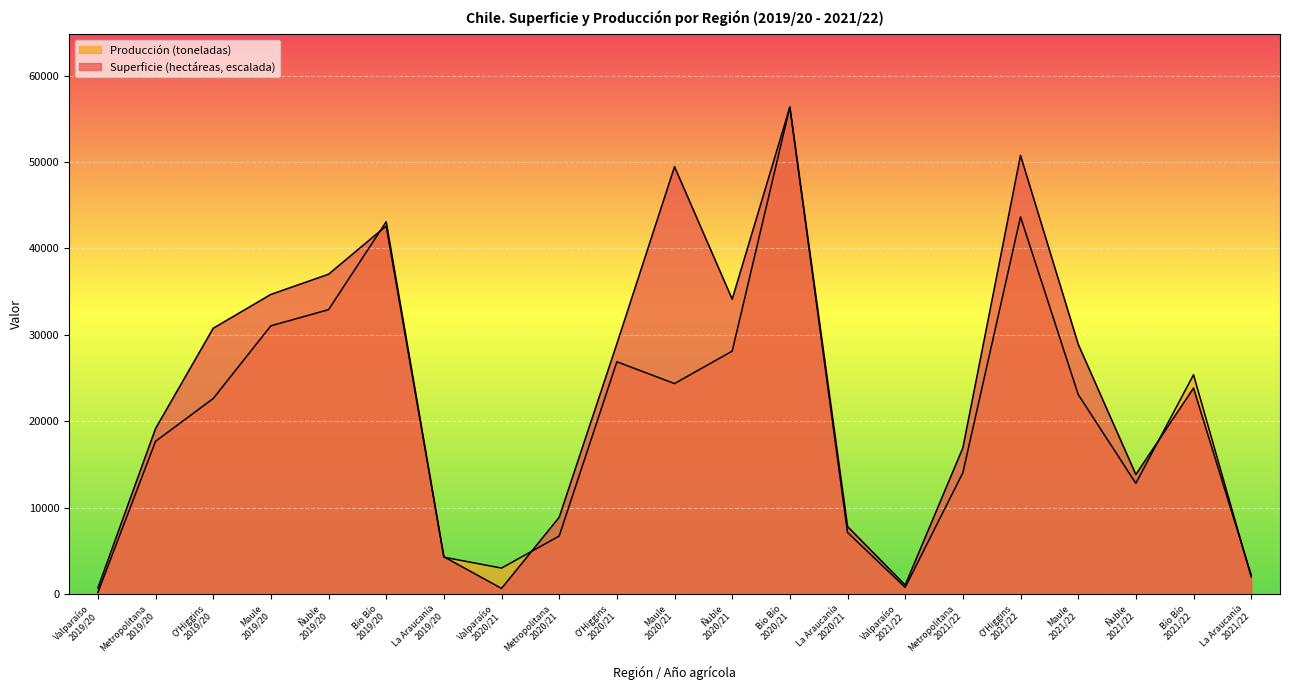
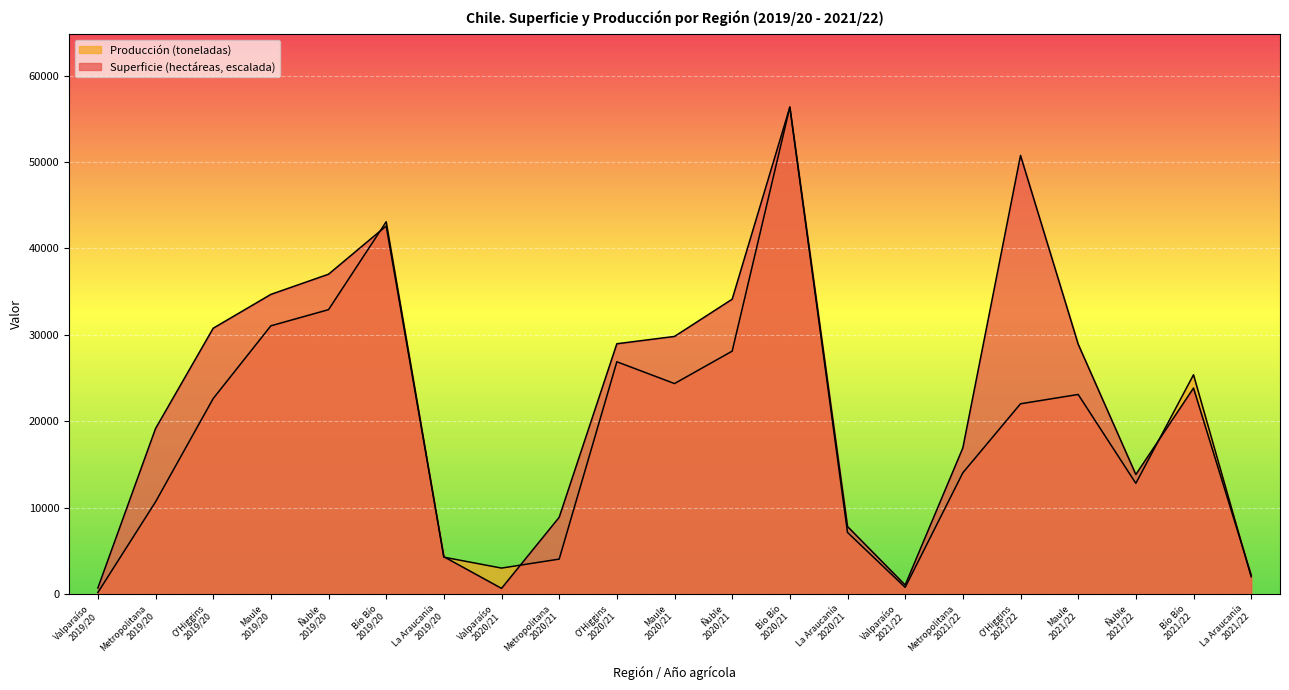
Producción (toneladas), Metropolitana 2019/20: 18000 -> 11000
Producción (toneladas), Metropolitana 2020/21: 7000 -> 4000
Superficie (hectáreas, escalada), Maule 2020/21: 49000 -> 30000
Producción (toneladas), O'Higgins 2021/22: 44000 -> 22000
